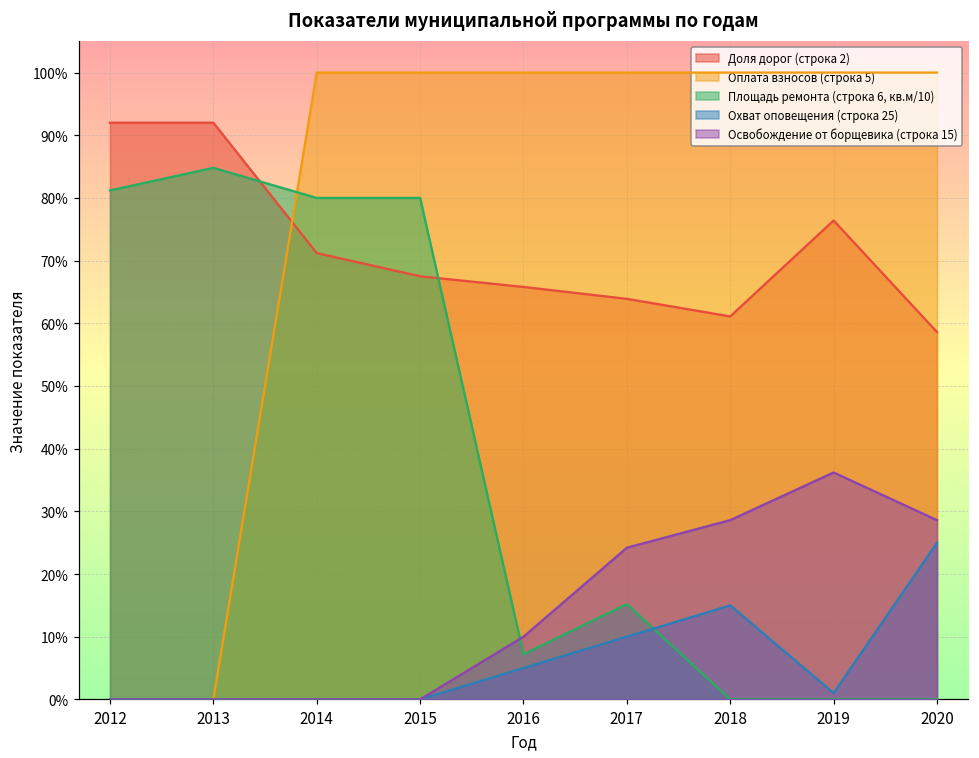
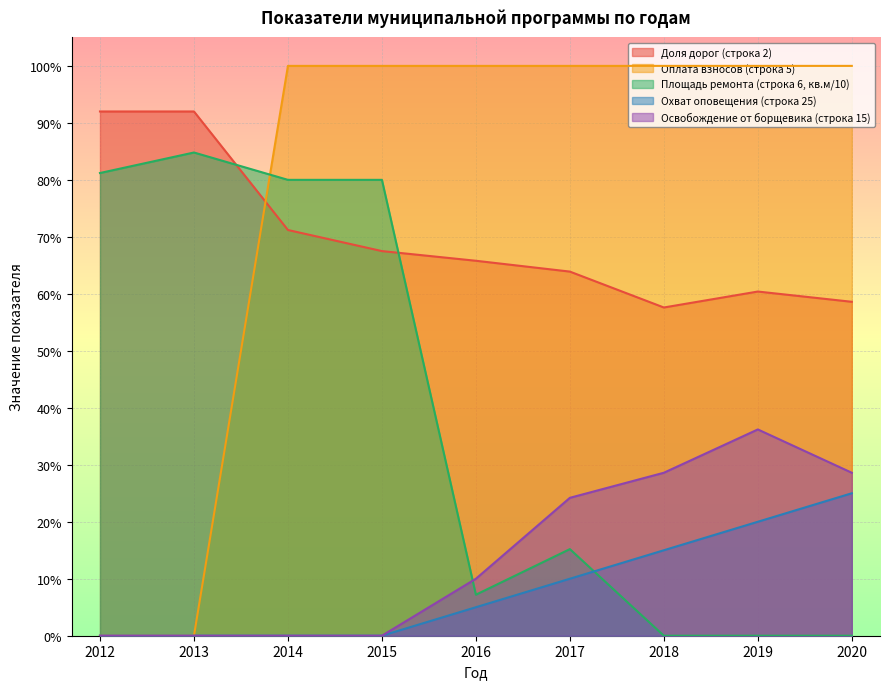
Доля дорог (строка 2), 2018: 61% -> 58%
Доля дорог (строка 2), 2019: 76% -> 60%
Охват оповещения (строка 25), 2019: 1% -> 20%
